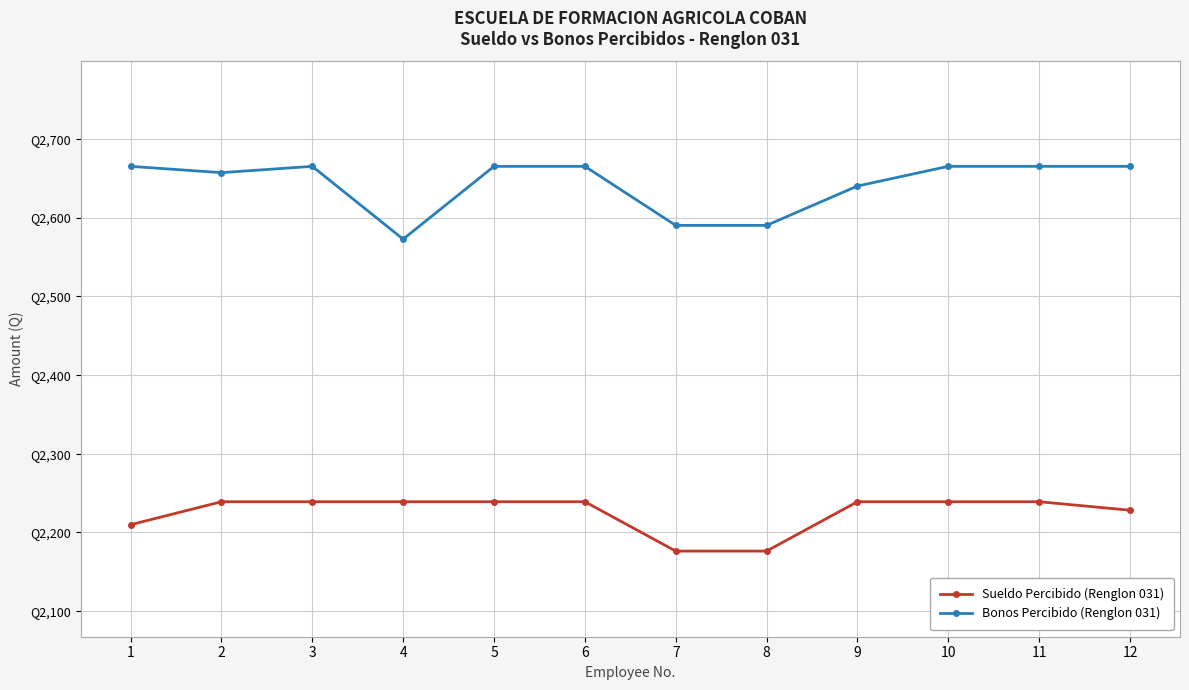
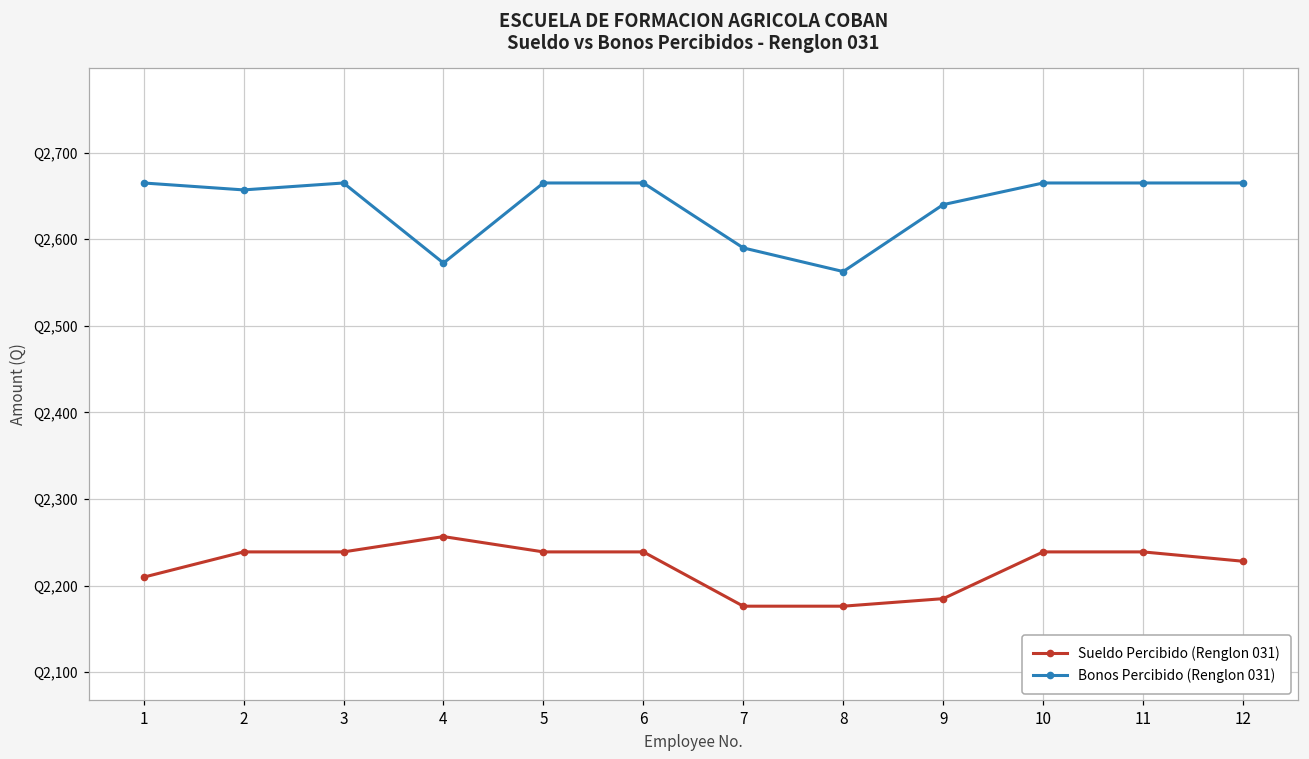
Sueldo Percibido (Renglon 031), 4: Q2,240 -> Q2,260
Bonos Percibido (Renglon 031), 8: Q2,590 -> Q2,560
Sueldo Percibido (Renglon 031), 9: Q2,240 -> Q2,180
